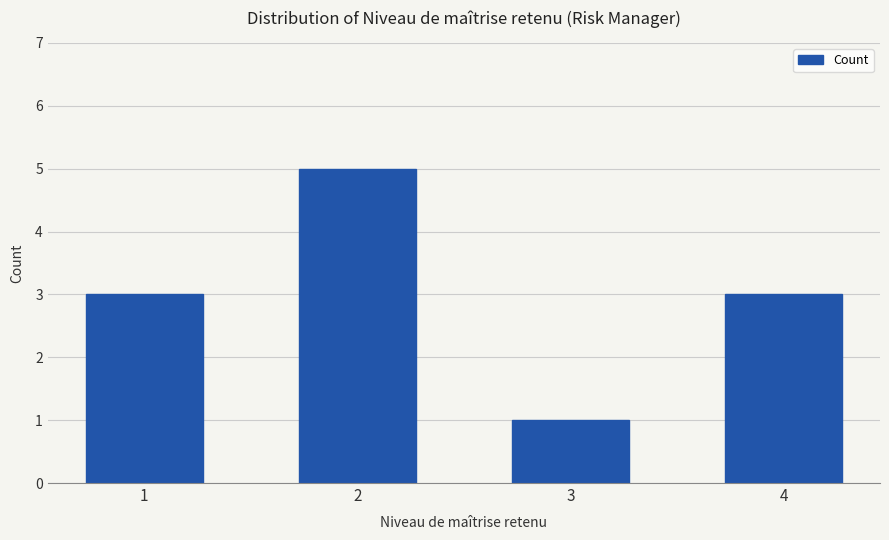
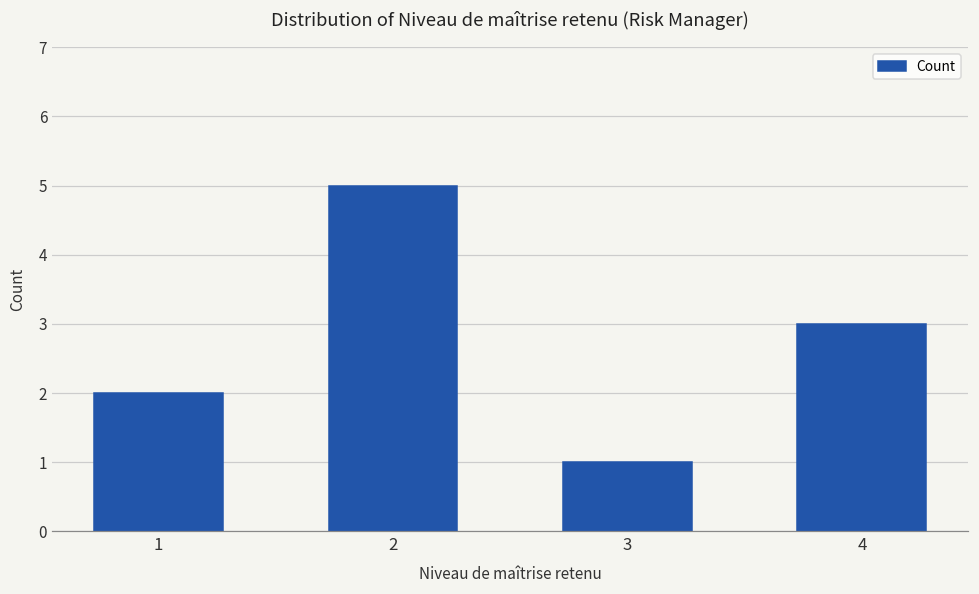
1: 3 -> 2
